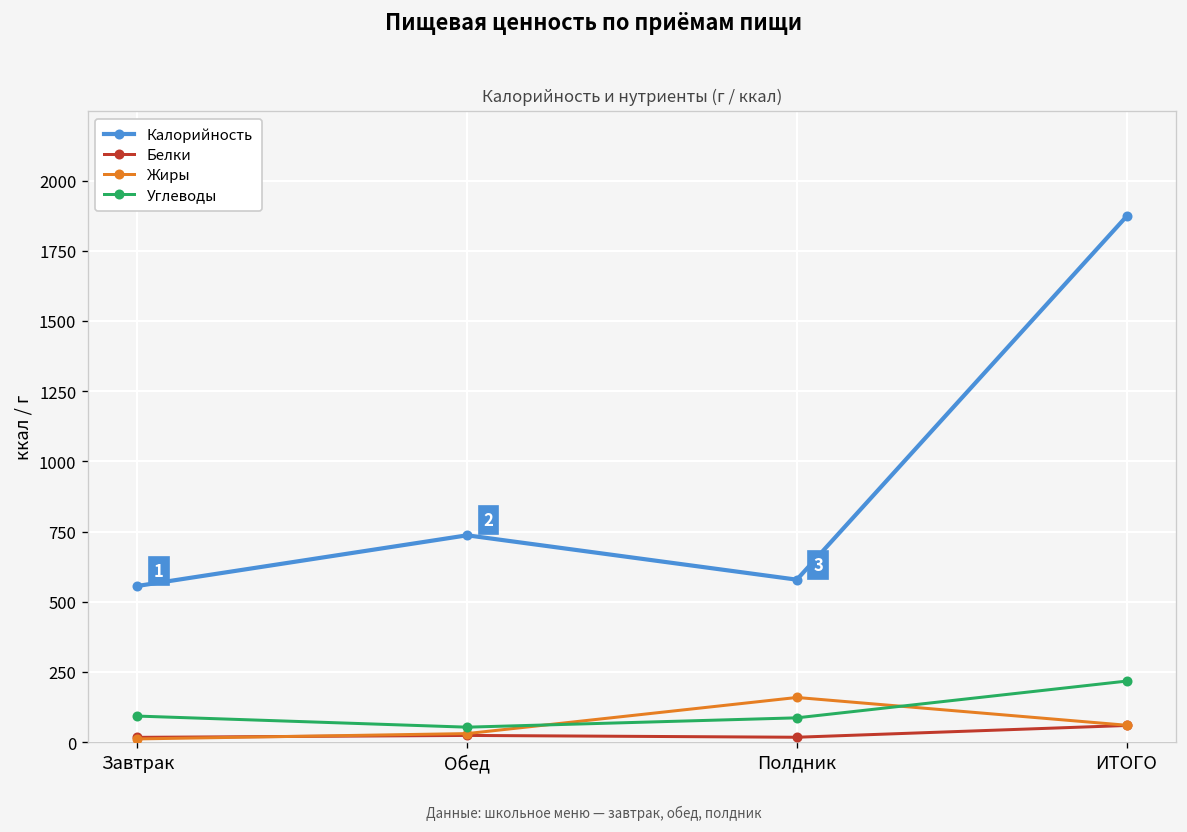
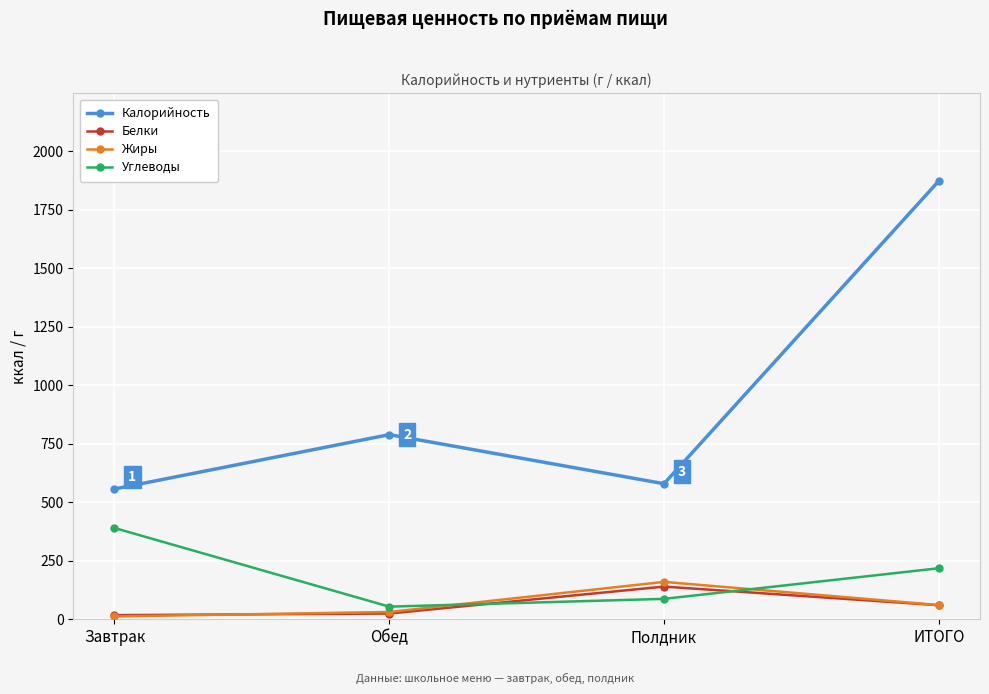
Углеводы, Завтрак: 90 -> 390
Калорийность, Обед: 740 -> 790
Белки, Полдник: 20 -> 140
